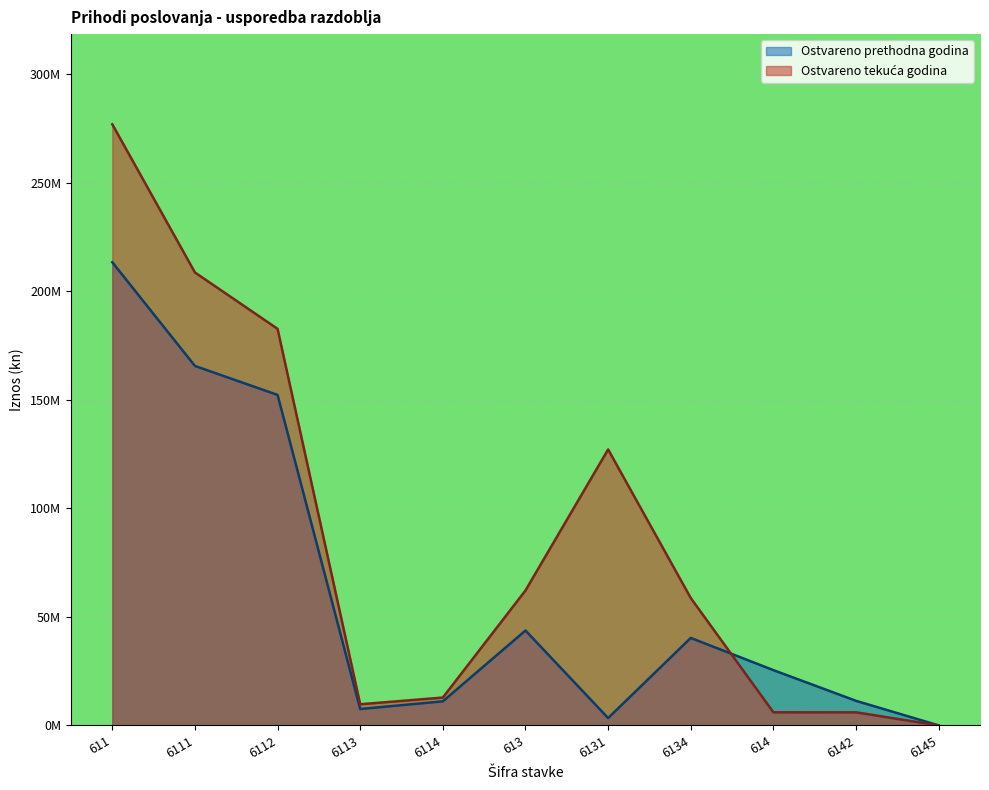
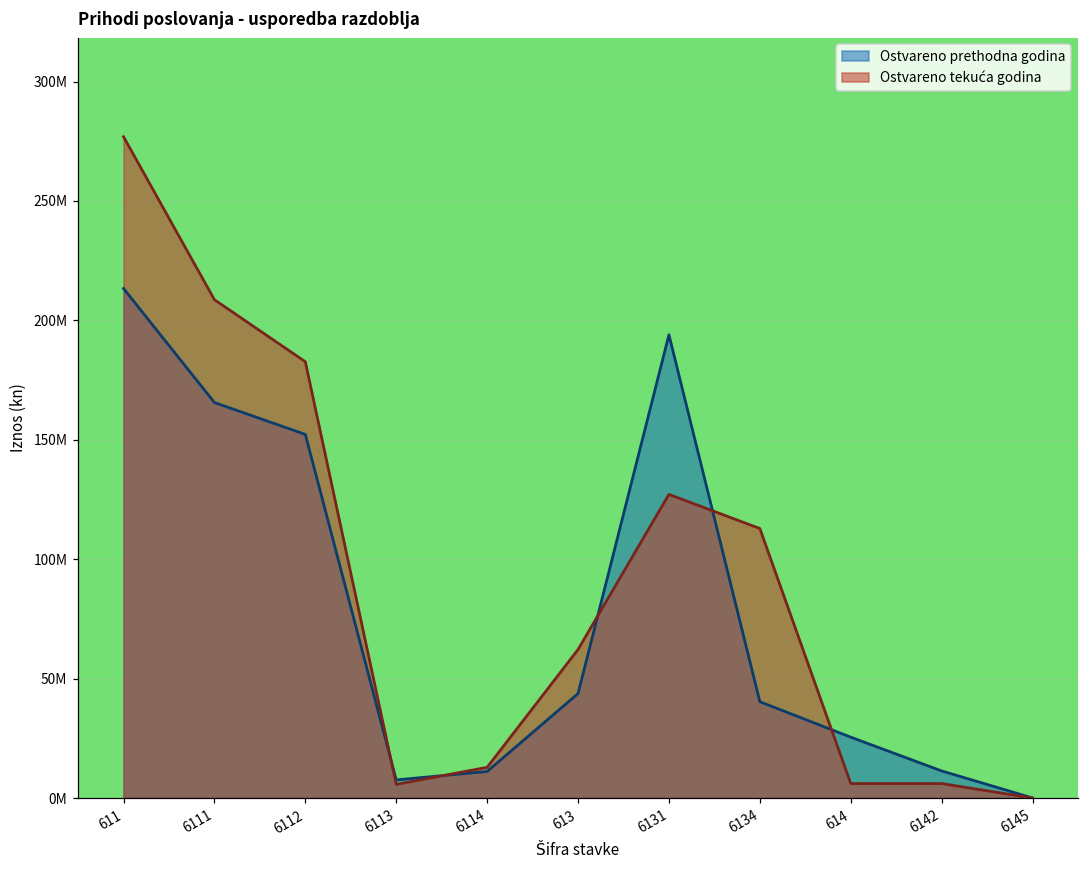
Ostvareno tekuća godina, 6113: 10000000 -> 6000000
Ostvareno prethodna godina, 6131: 3000000 -> 194000000
Ostvareno tekuća godina, 6134: 59000000 -> 113000000
